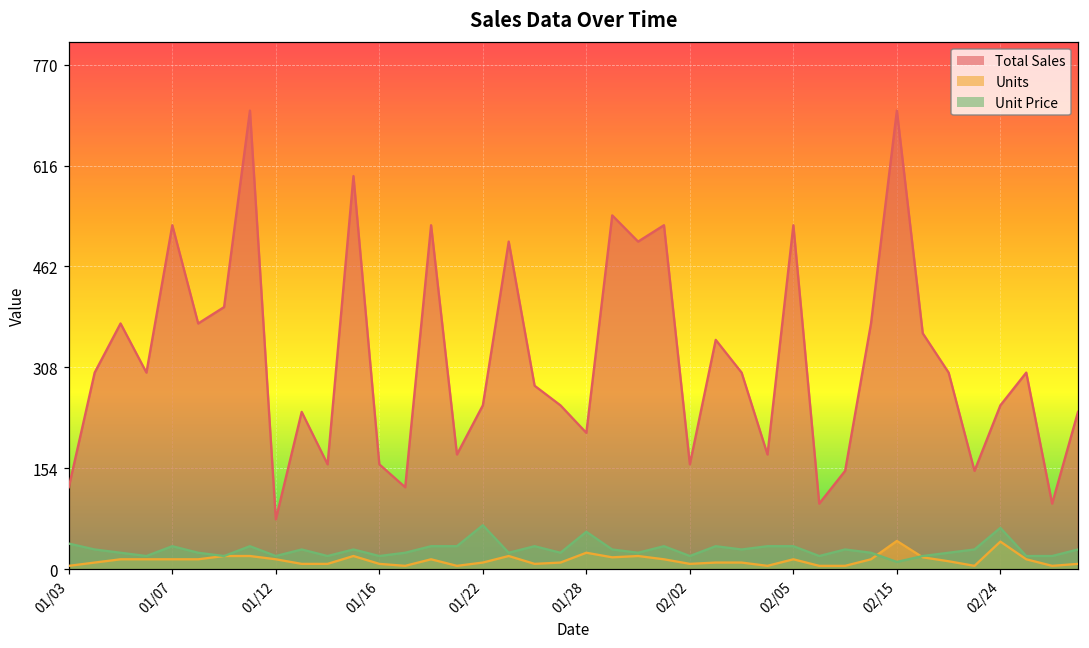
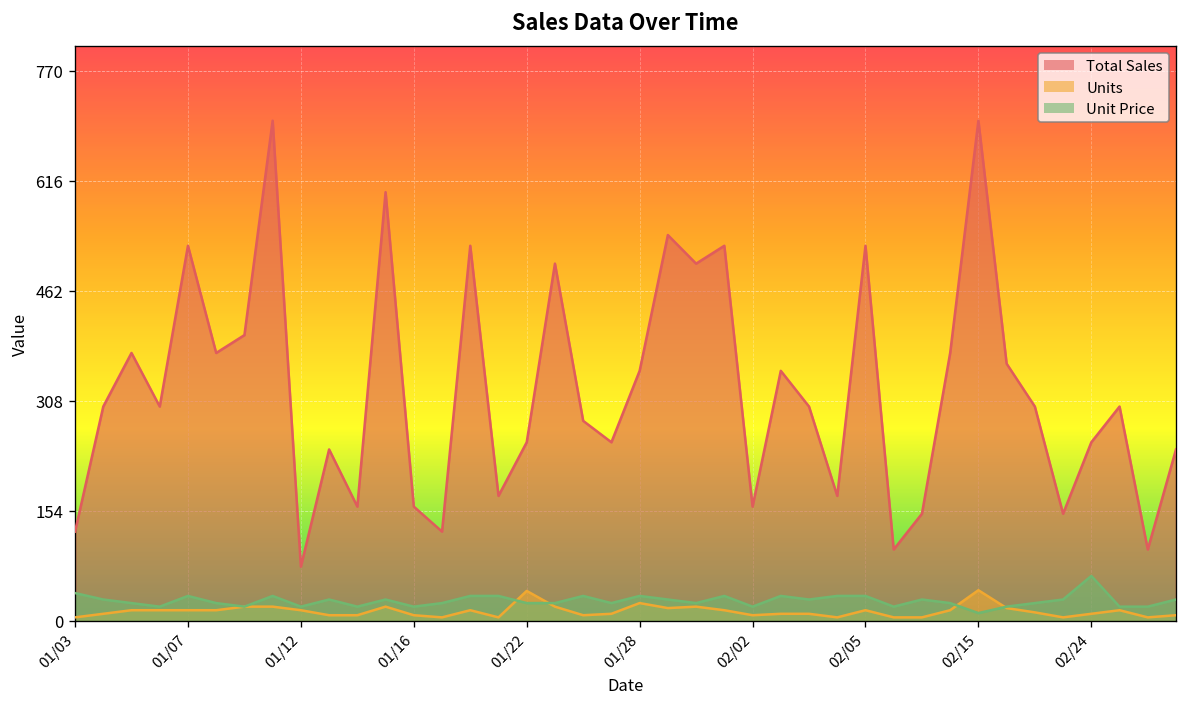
Units, 01/22: 10 -> 40
Unit Price, 01/22: 70 -> 30
Total Sales, 01/28: 210 -> 350
Unit Price, 01/28: 60 -> 40
Units, 02/24: 40 -> 10
